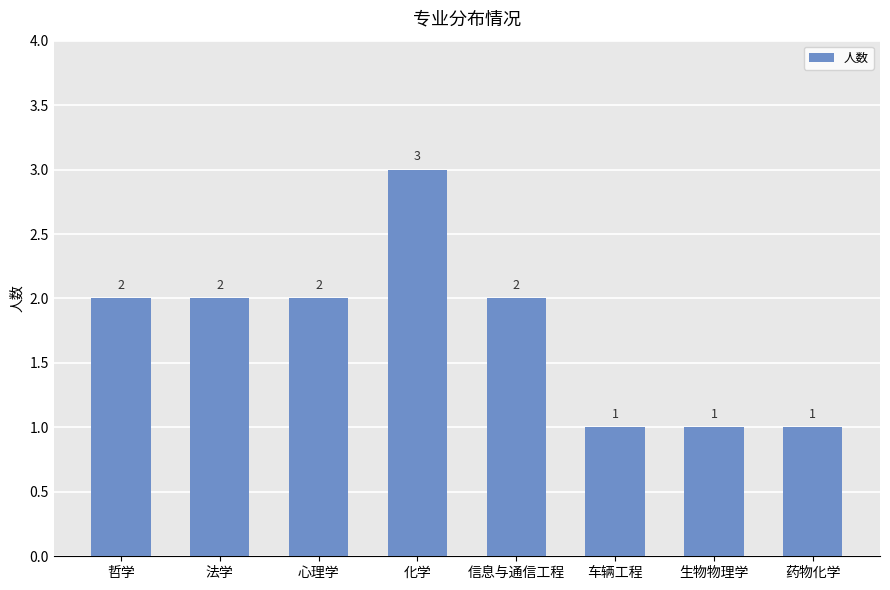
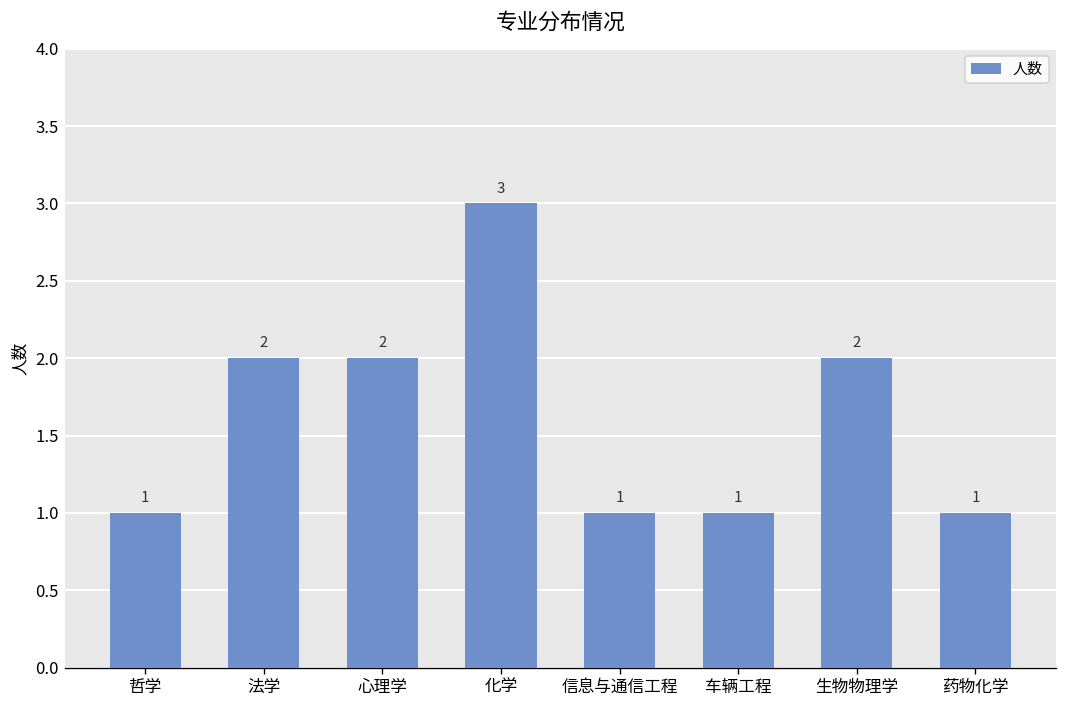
哲学: 2 -> 1
信息与通信工程: 2 -> 1
生物物理学: 1 -> 2
